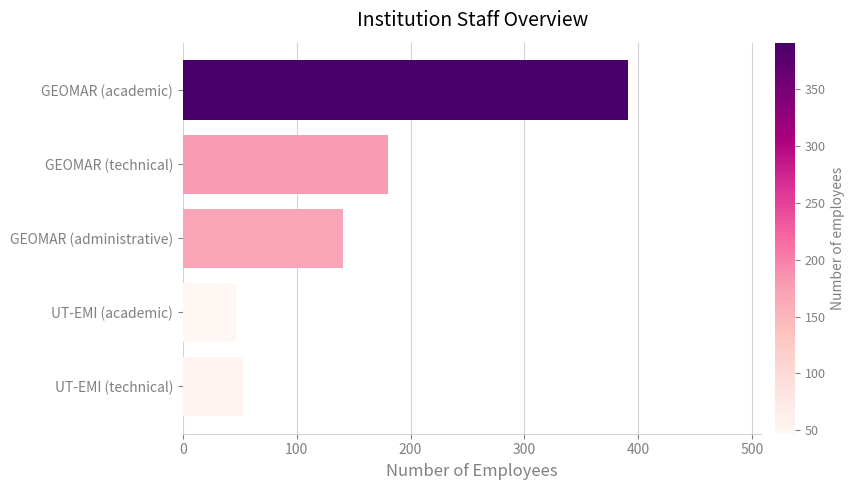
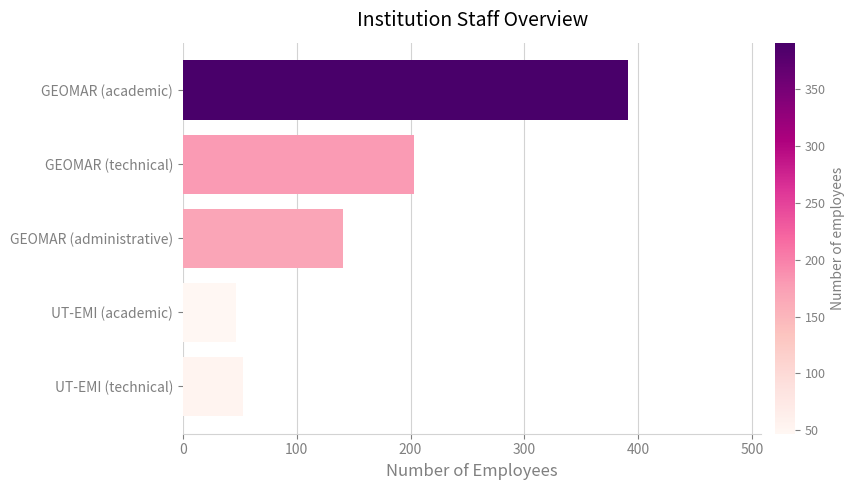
GEOMAR (technical): 180 -> 203
